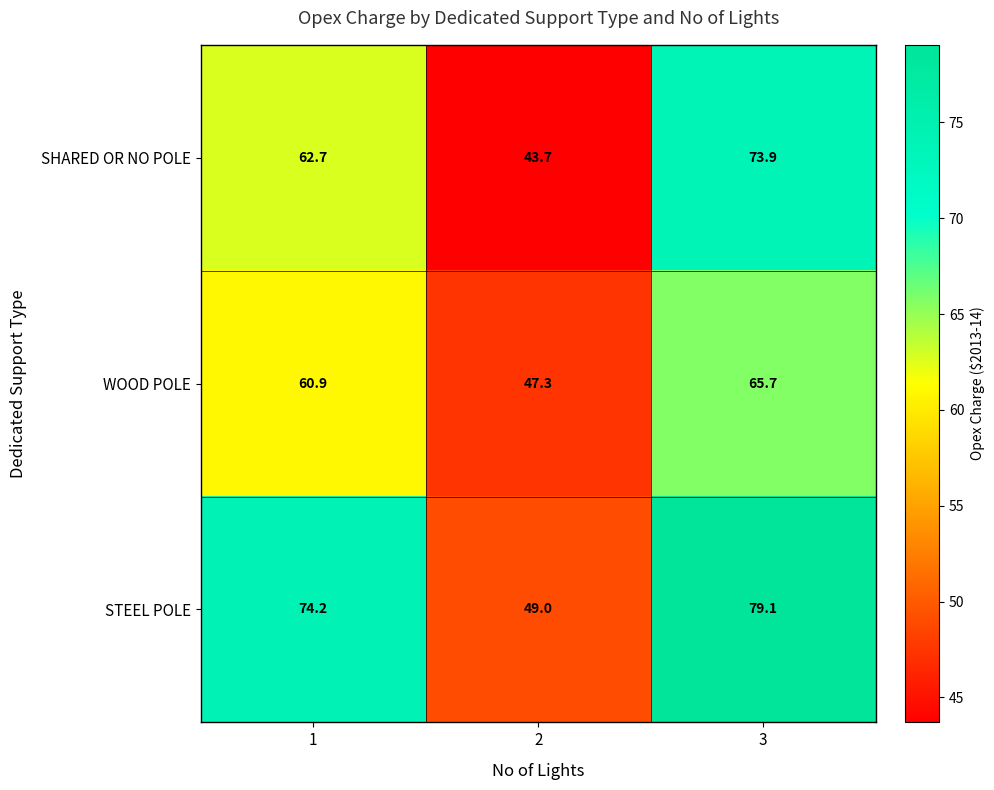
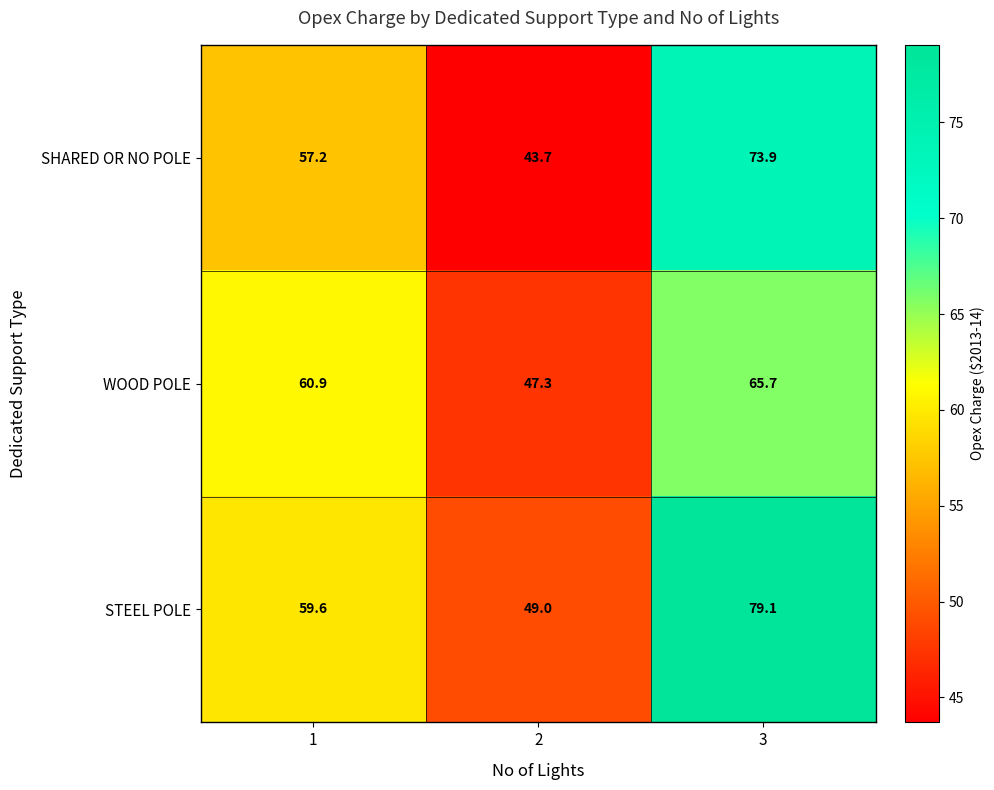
SHARED OR NO POLE, 1: 62.7 -> 57.2
STEEL POLE, 1: 74.2 -> 59.6
